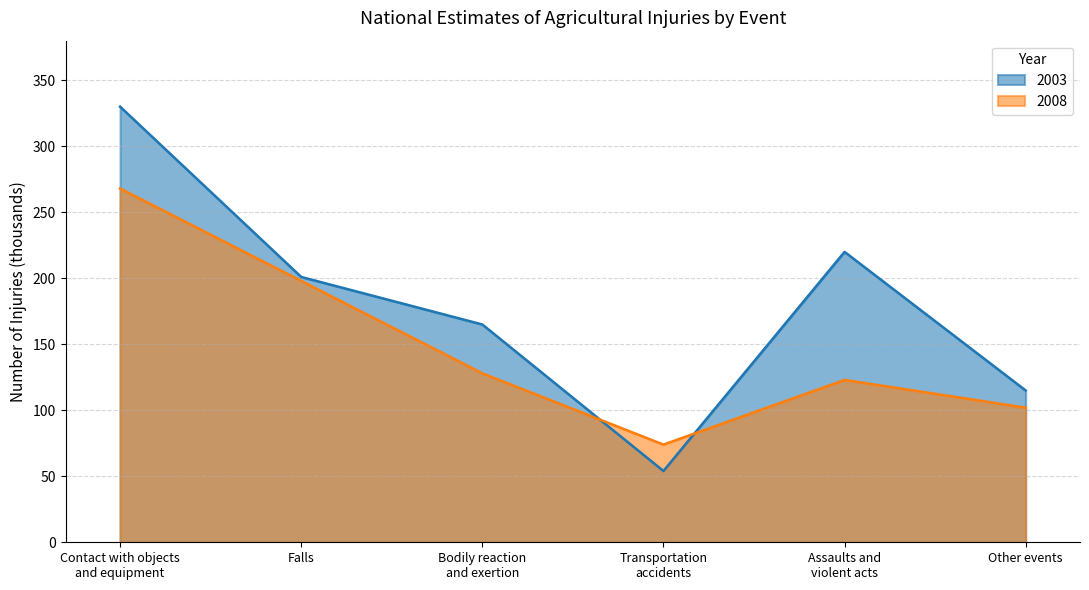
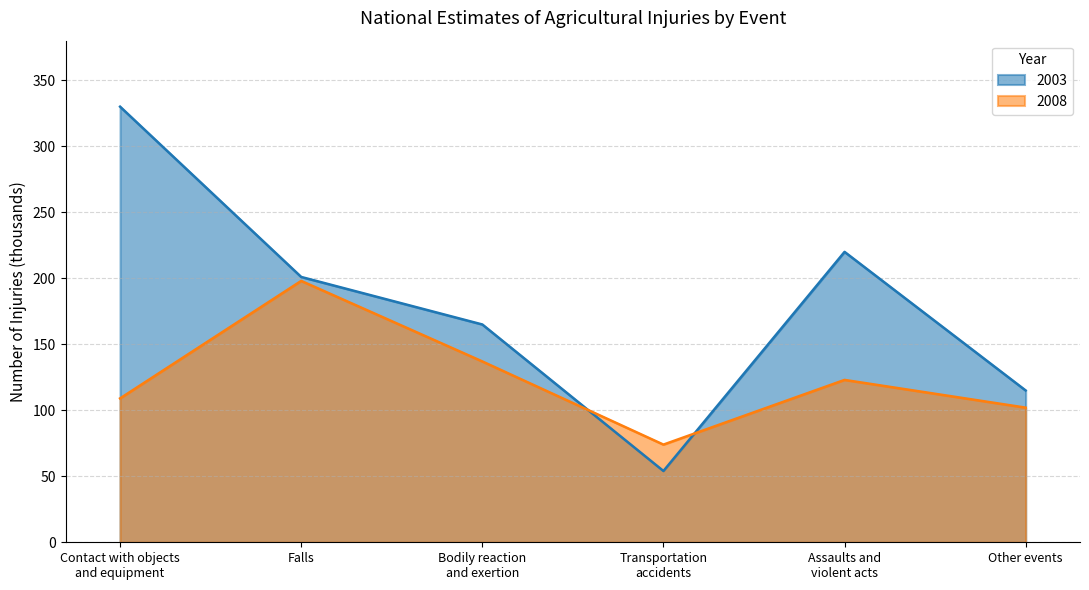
2008, Contact with objects and equipment: 268 -> 109
2008, Bodily reaction and exertion: 128 -> 137
